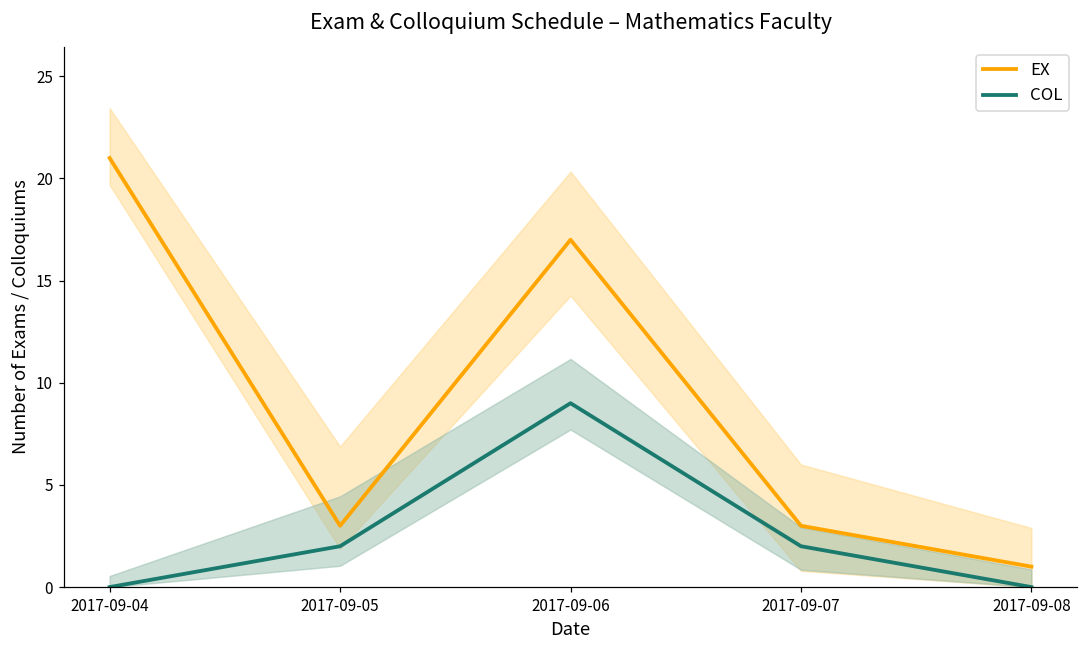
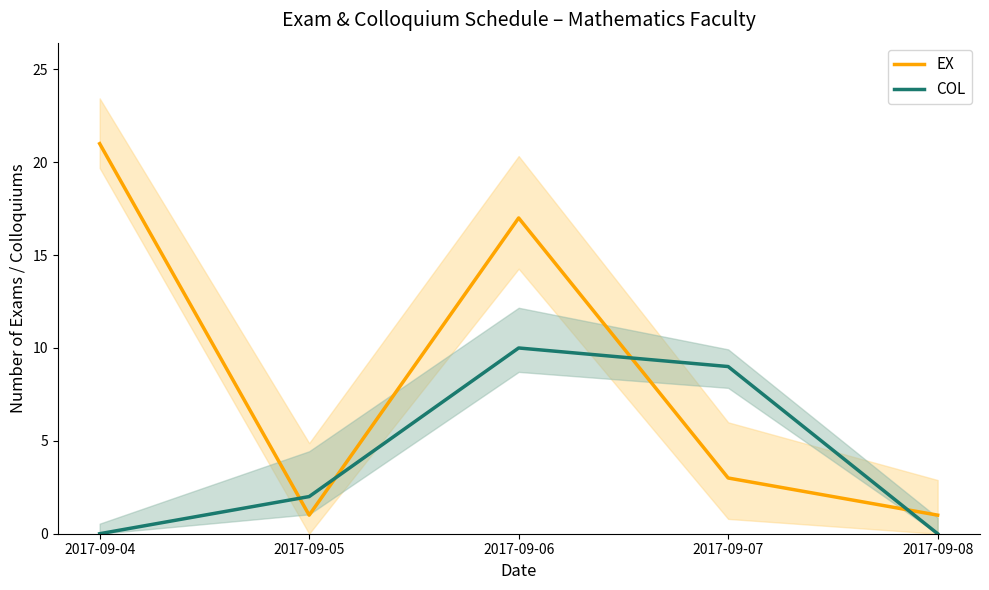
EX, 2017-09-05: 3 -> 1
COL, 2017-09-06: 9 -> 10
COL, 2017-09-07: 2 -> 9
